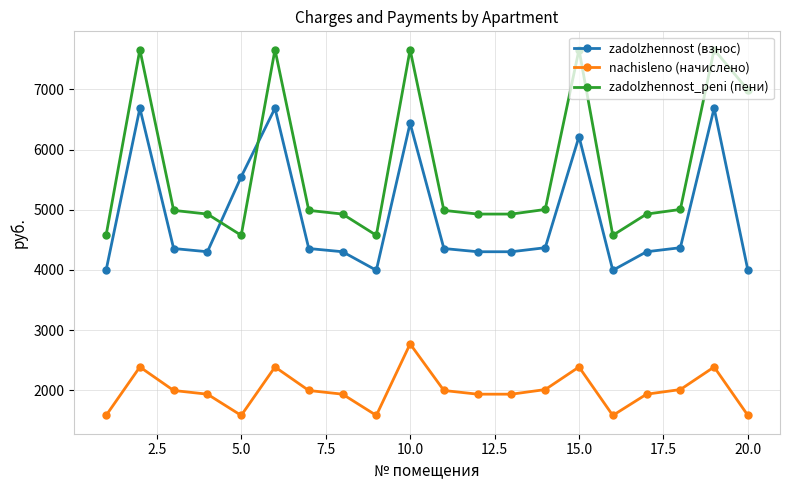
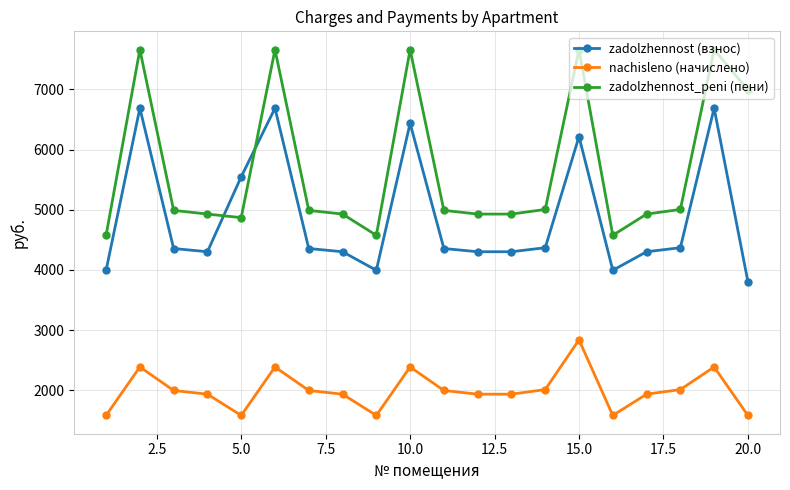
zadolzhennost_peni (пени), 5.0: 4600 -> 4900
nachisleno (начислено), 10.0: 2800 -> 2400
nachisleno (начислено), 15.0: 2400 -> 2800
zadolzhennost (взнос), 20.0: 4000 -> 3800
